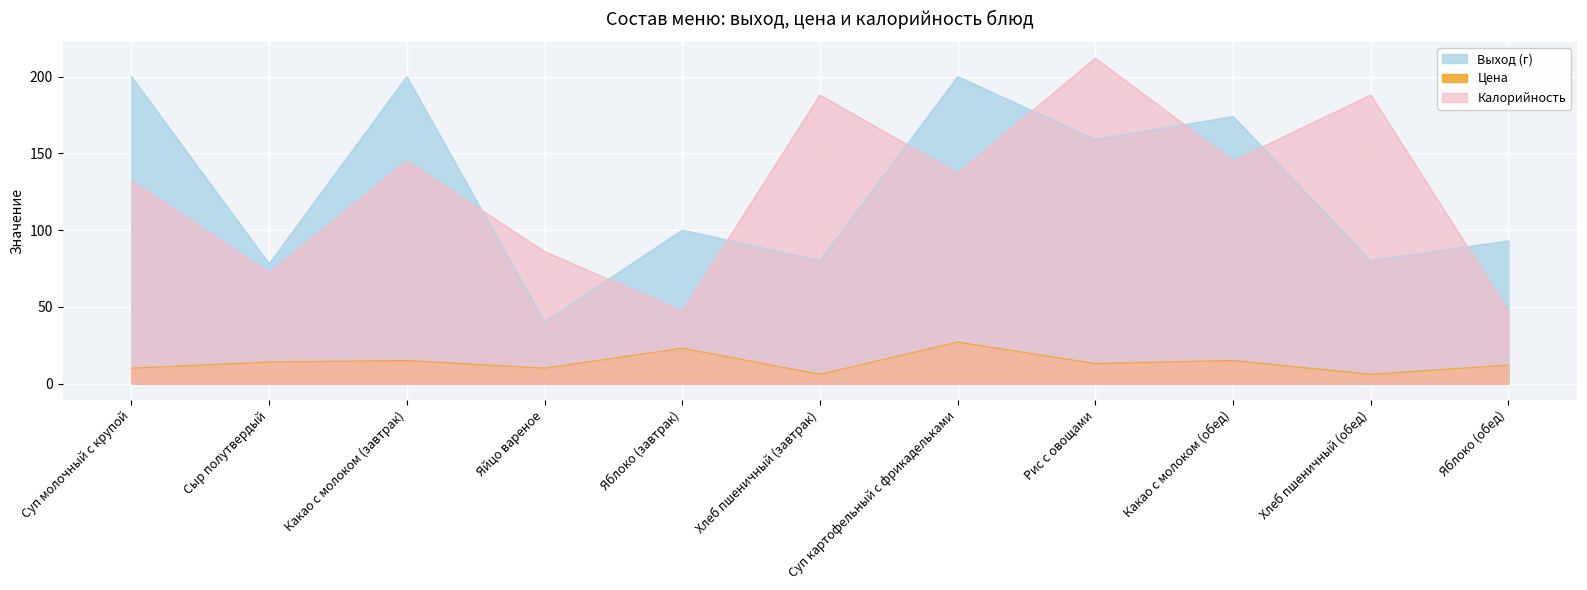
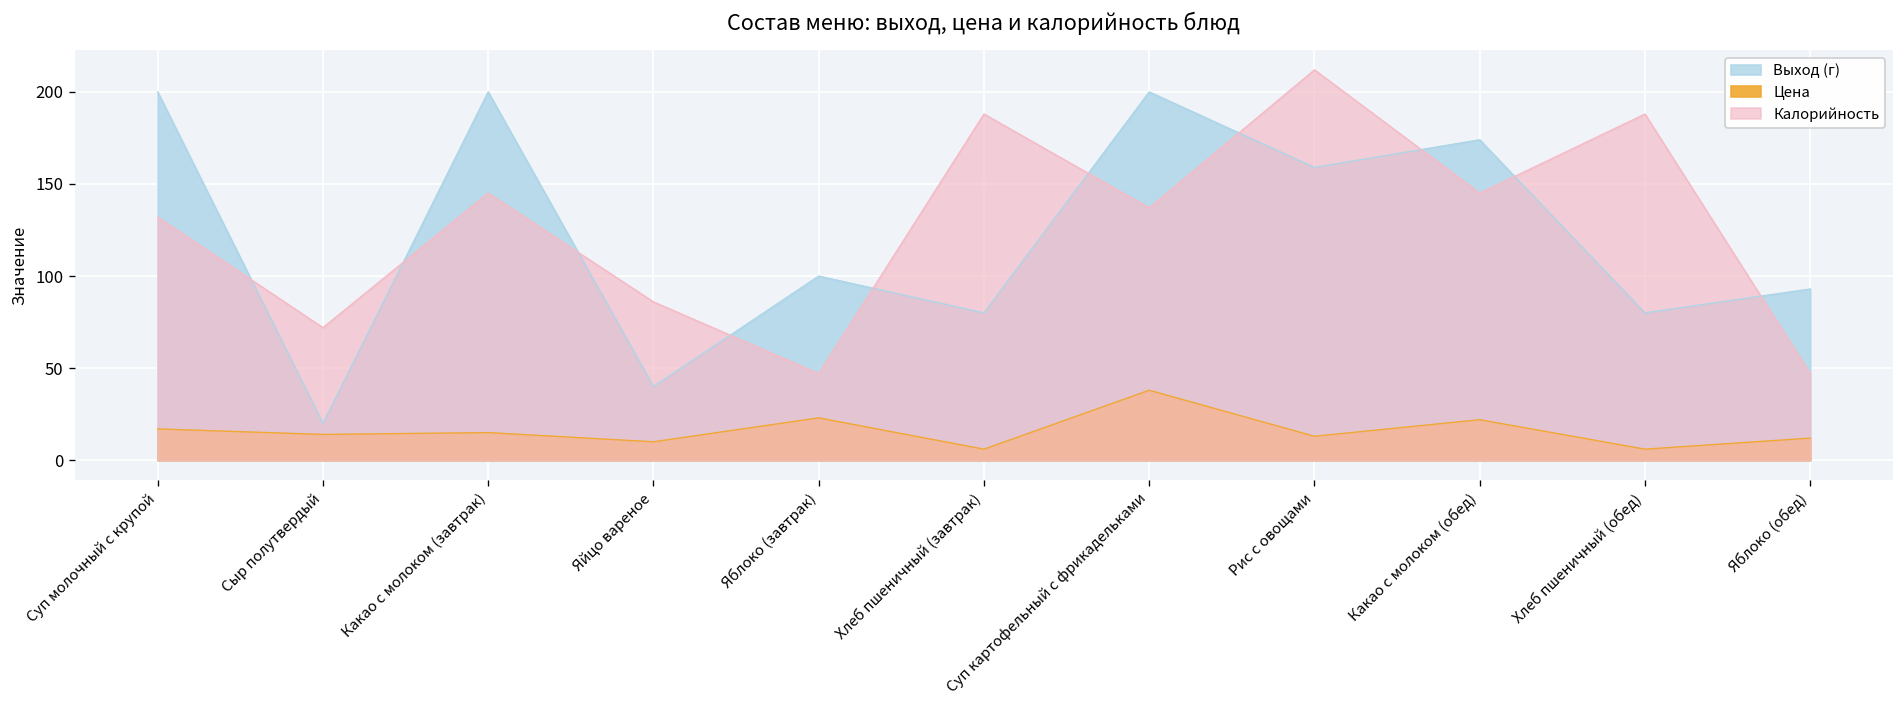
Цена, Суп молочный с крупой: 10 -> 17
Выход (г), Сыр полутвердый: 78 -> 20
Цена, Суп картофельный с фрикадельками: 27 -> 38
Цена, Какао с молоком (обед): 15 -> 22
